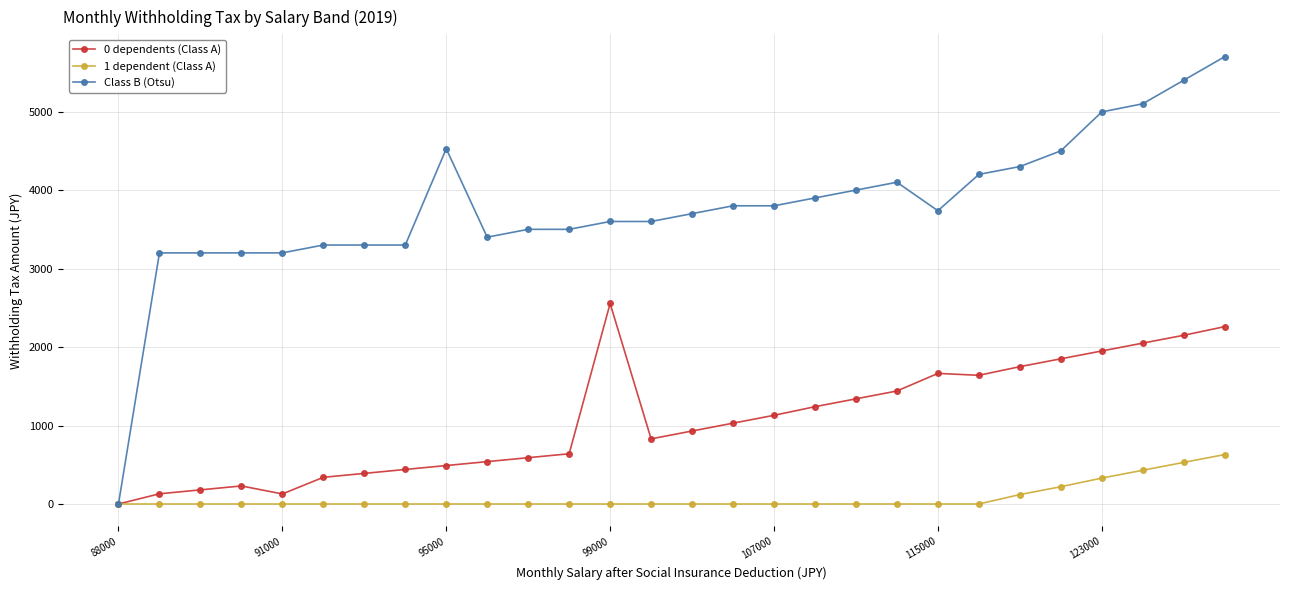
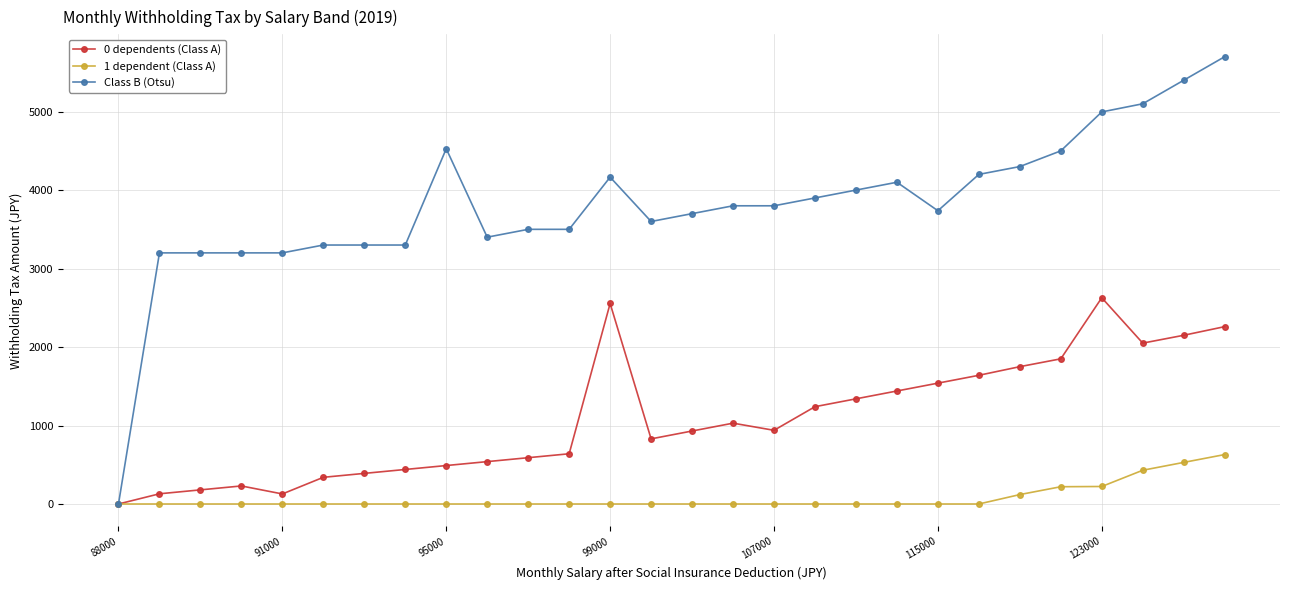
Class B (Otsu), 99000: 3600 -> 4200
0 dependents (Class A), 107000: 1100 -> 900
0 dependents (Class A), 115000: 1700 -> 1500
0 dependents (Class A), 123000: 2000 -> 2600
1 dependent (Class A), 123000: 300 -> 200
